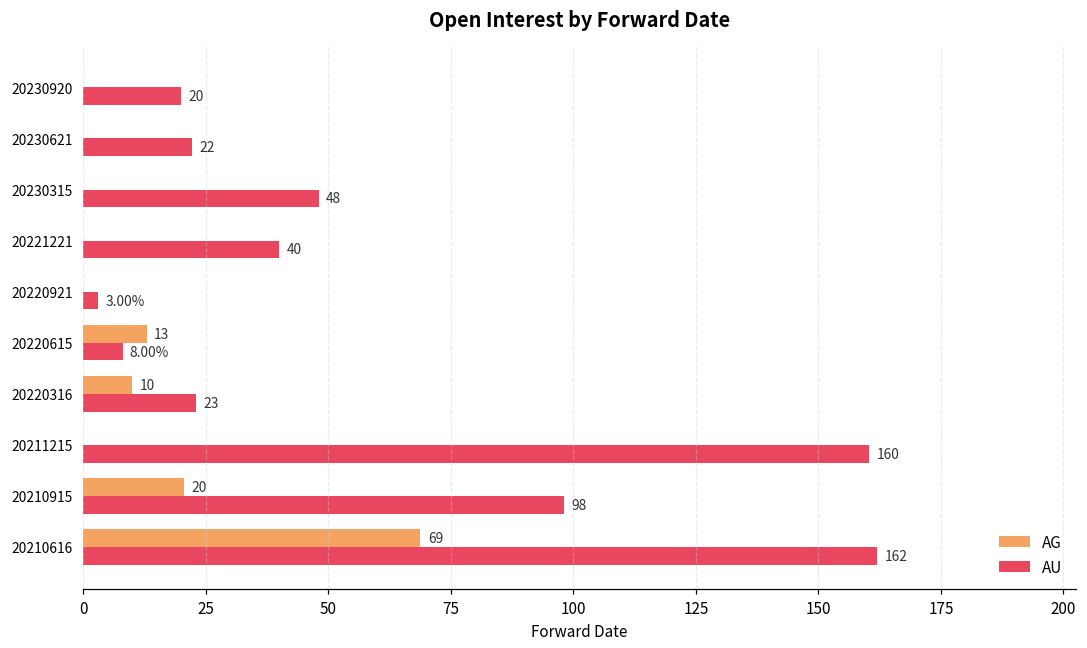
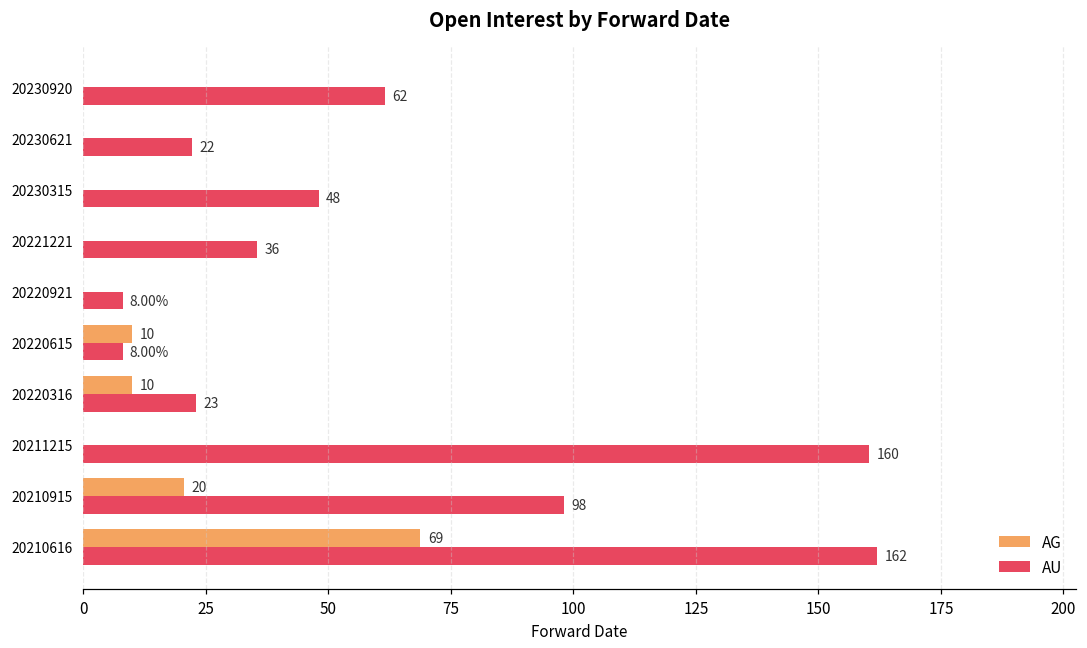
AU, 20230920: 20 -> 62
AU, 20221221: 40 -> 36
AU, 20220921: 3.00% -> 8.00%
AG, 20220615: 13 -> 10
